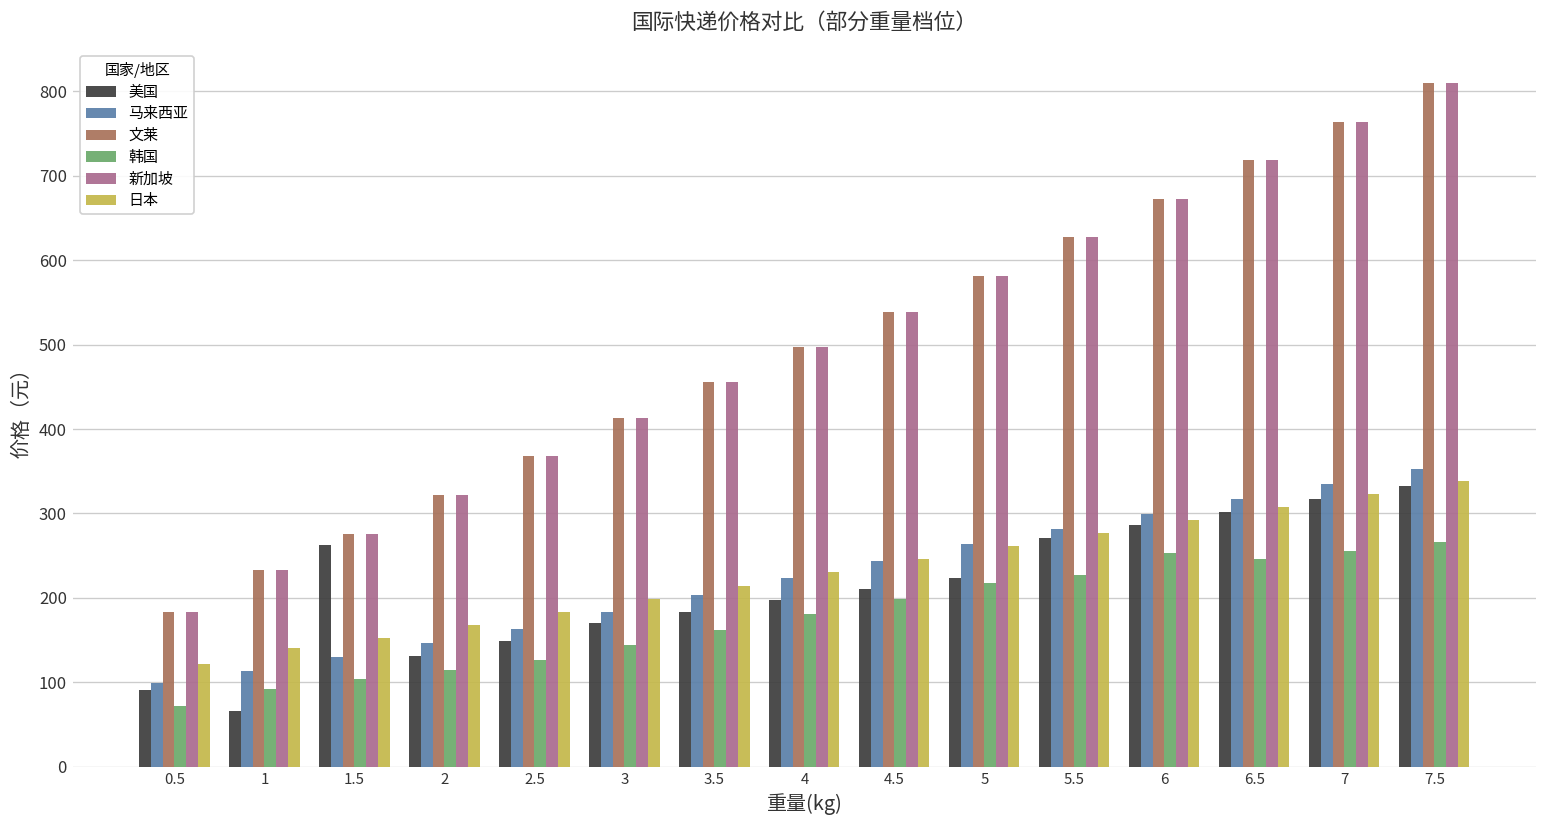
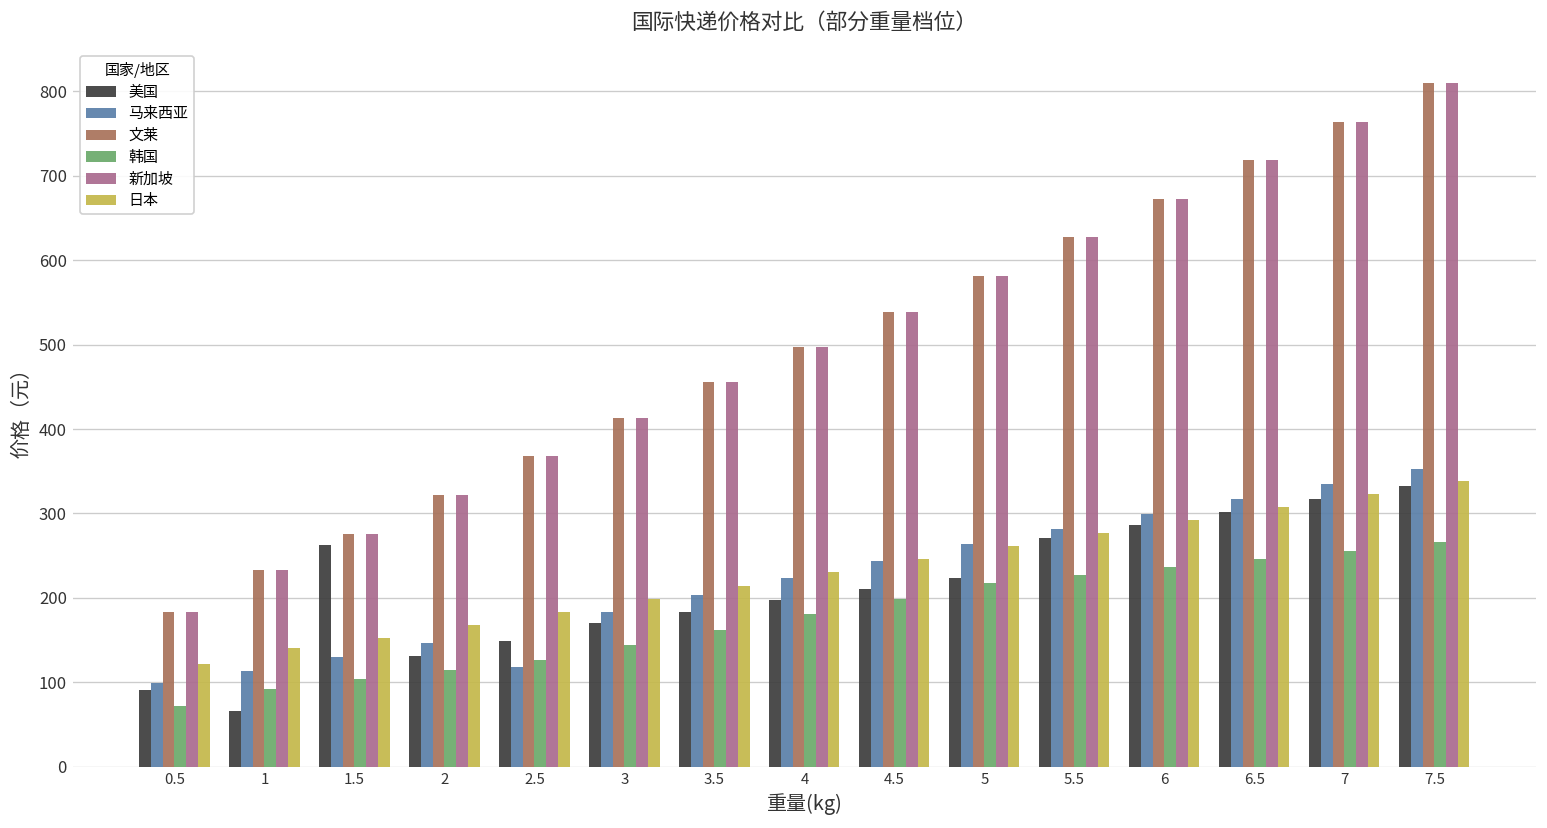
马来西亚, 2.5: 160 -> 120
韩国, 6: 250 -> 240
